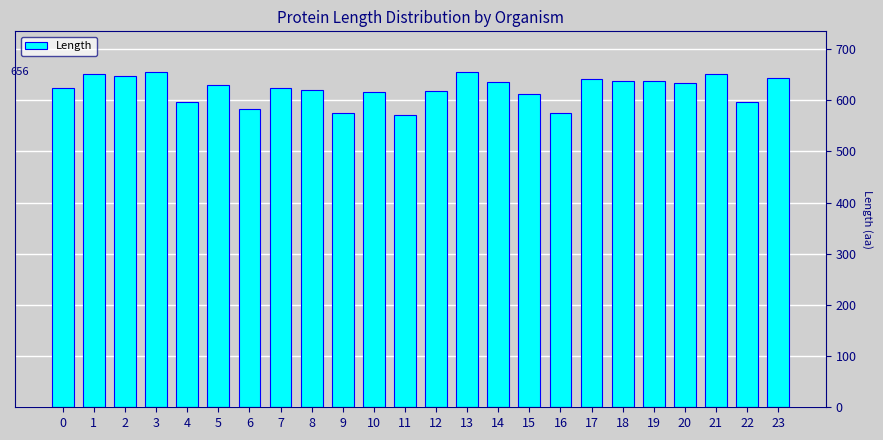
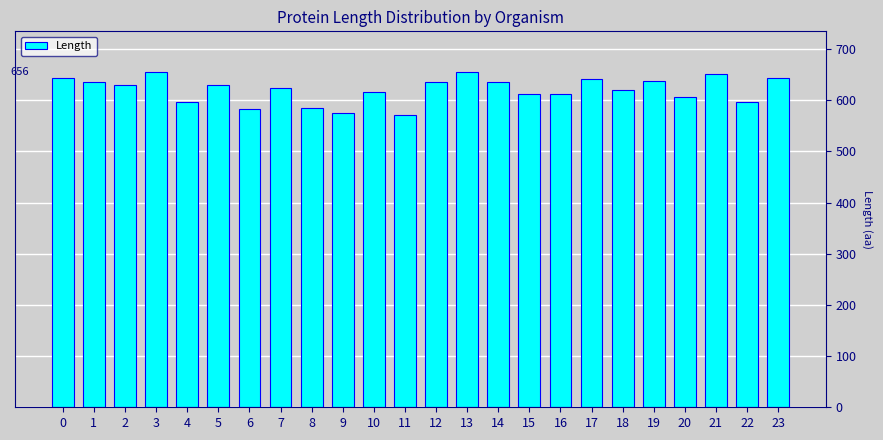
0: 620 -> 640
1: 650 -> 640
2: 650 -> 630
8: 620 -> 590
12: 620 -> 640
16: 580 -> 610
18: 640 -> 620
20: 630 -> 610
